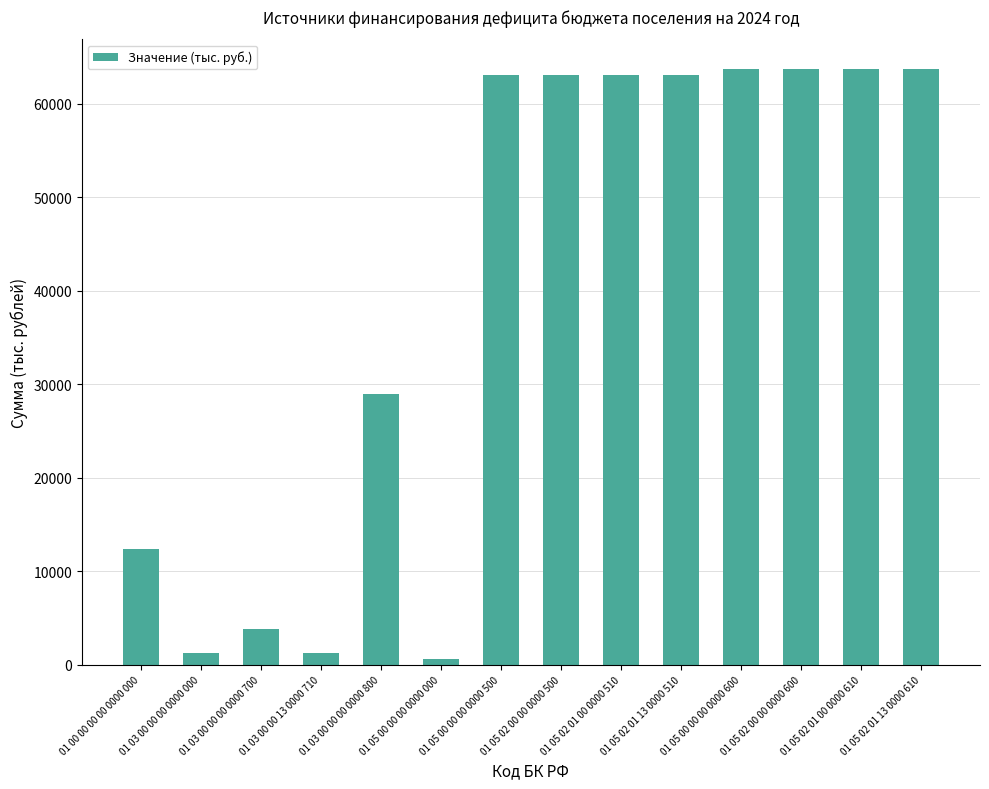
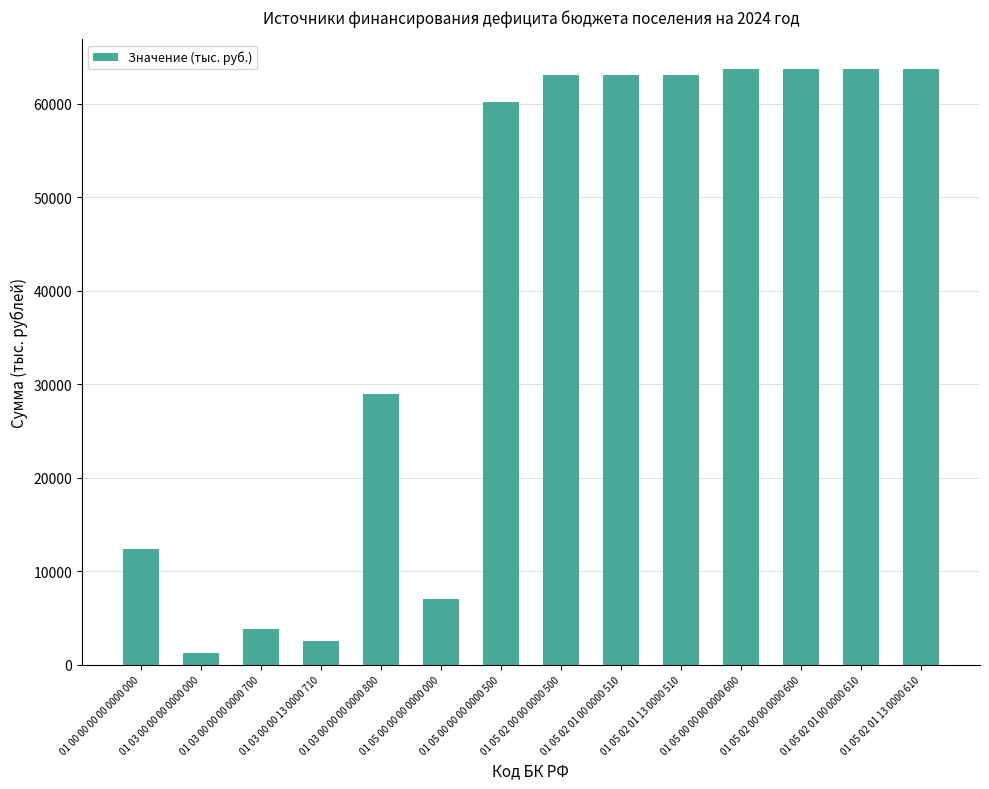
01 03 00 00 13 0000 710: 1000 -> 3000
01 05 00 00 00 0000 000: 1000 -> 7000
01 05 00 00 00 0000 500: 63000 -> 60000
